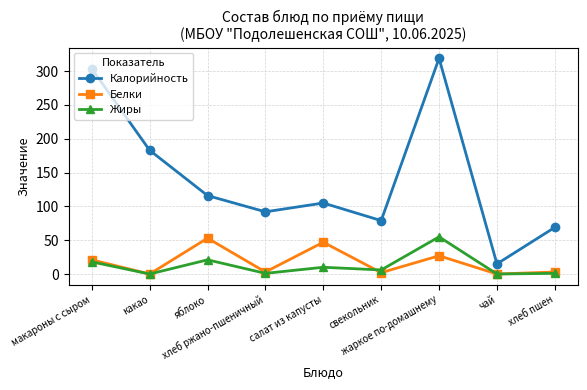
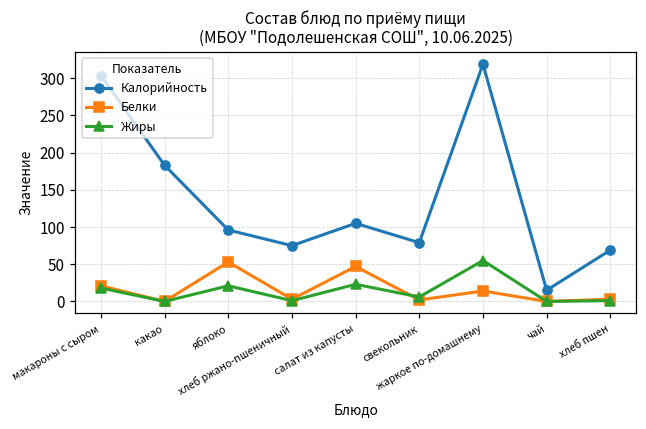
Калорийность, яблоко: 120 -> 100
Калорийность, хлеб ржано-пшеничный: 90 -> 80
Жиры, салат из капусты: 10 -> 20
Белки, жаркое по-домашнему: 30 -> 10
